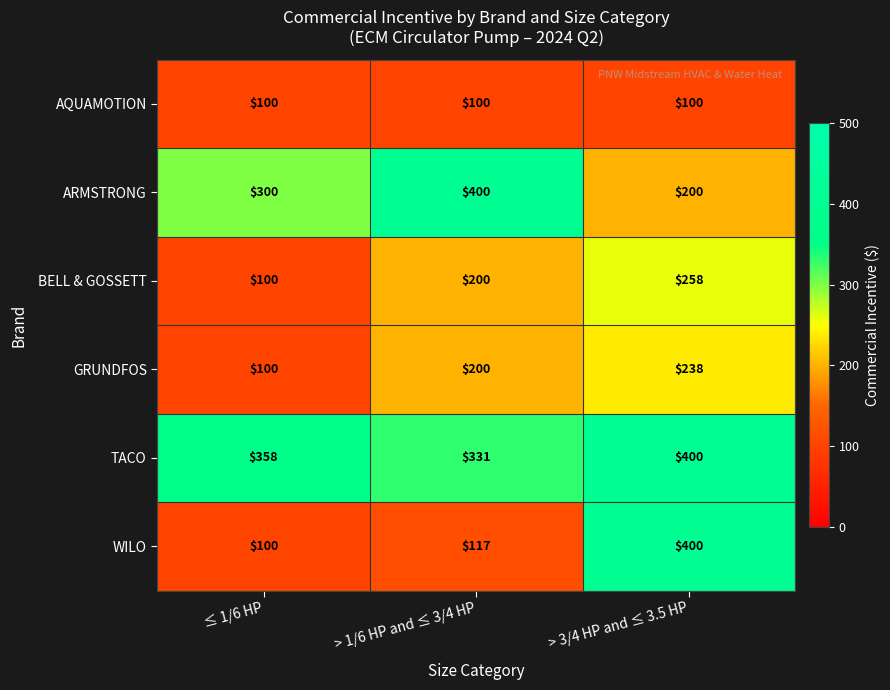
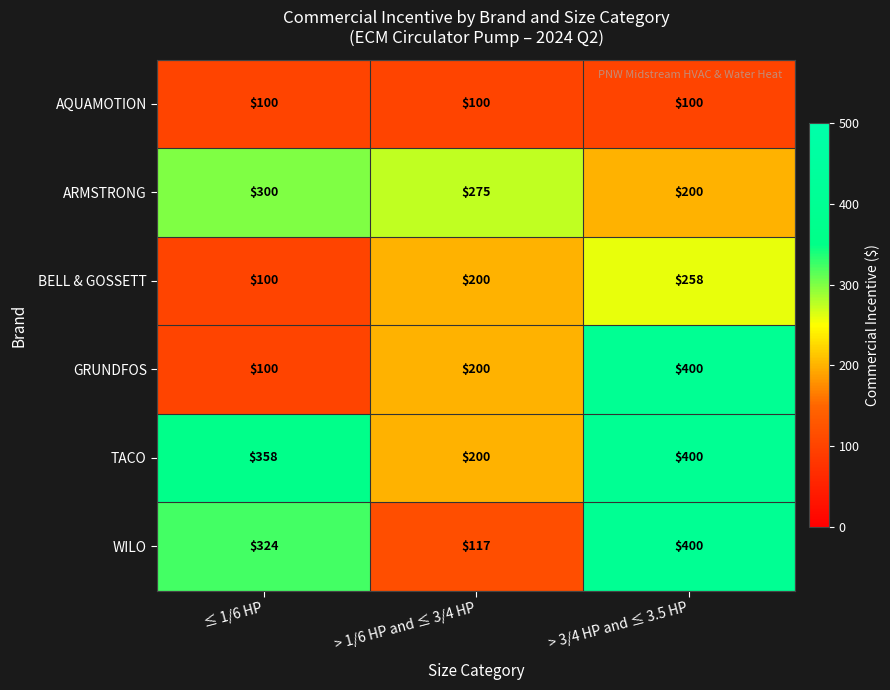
ARMSTRONG, > 1/6 HP and ≤ 3/4 HP: $400 -> $275
GRUNDFOS, > 3/4 HP and ≤ 3.5 HP: $238 -> $400
TACO, > 1/6 HP and ≤ 3/4 HP: $331 -> $200
WILO, ≤ 1/6 HP: $100 -> $324
